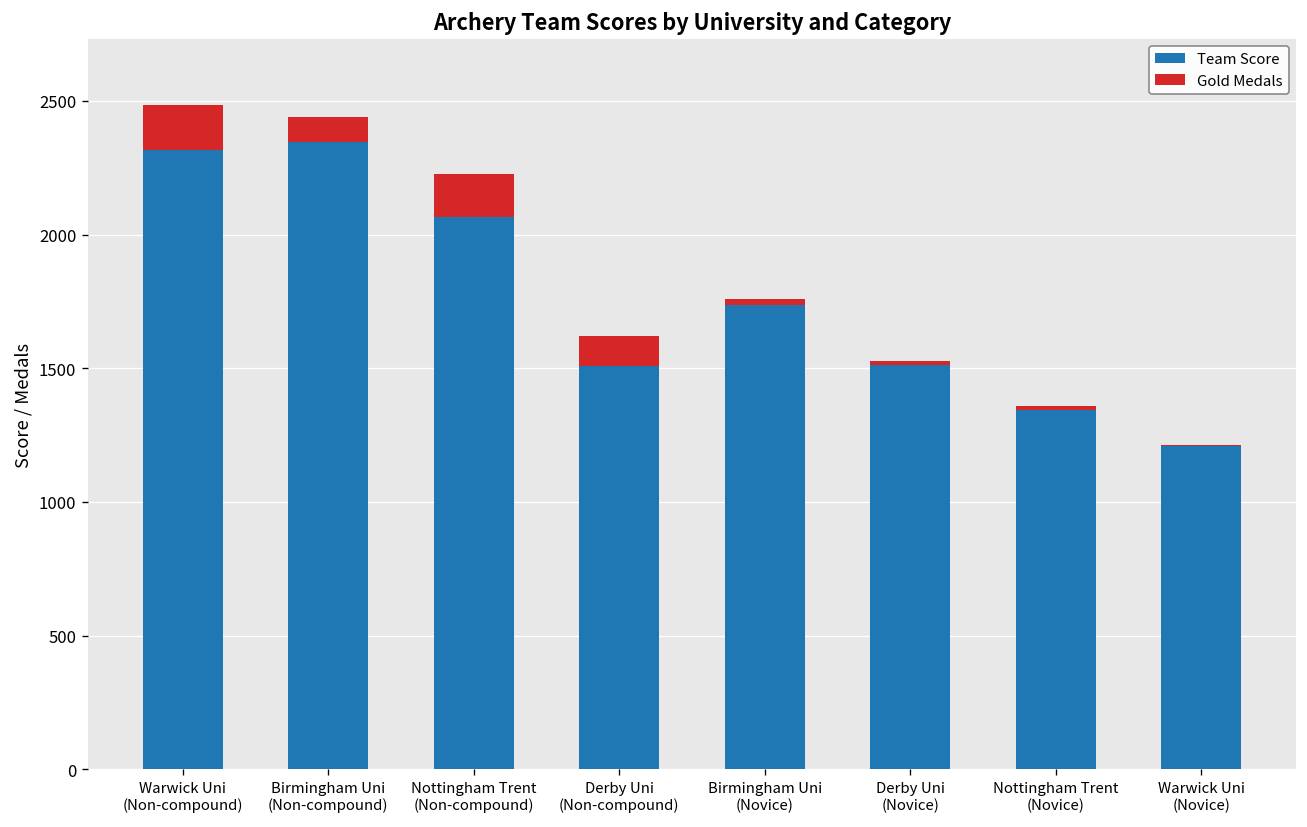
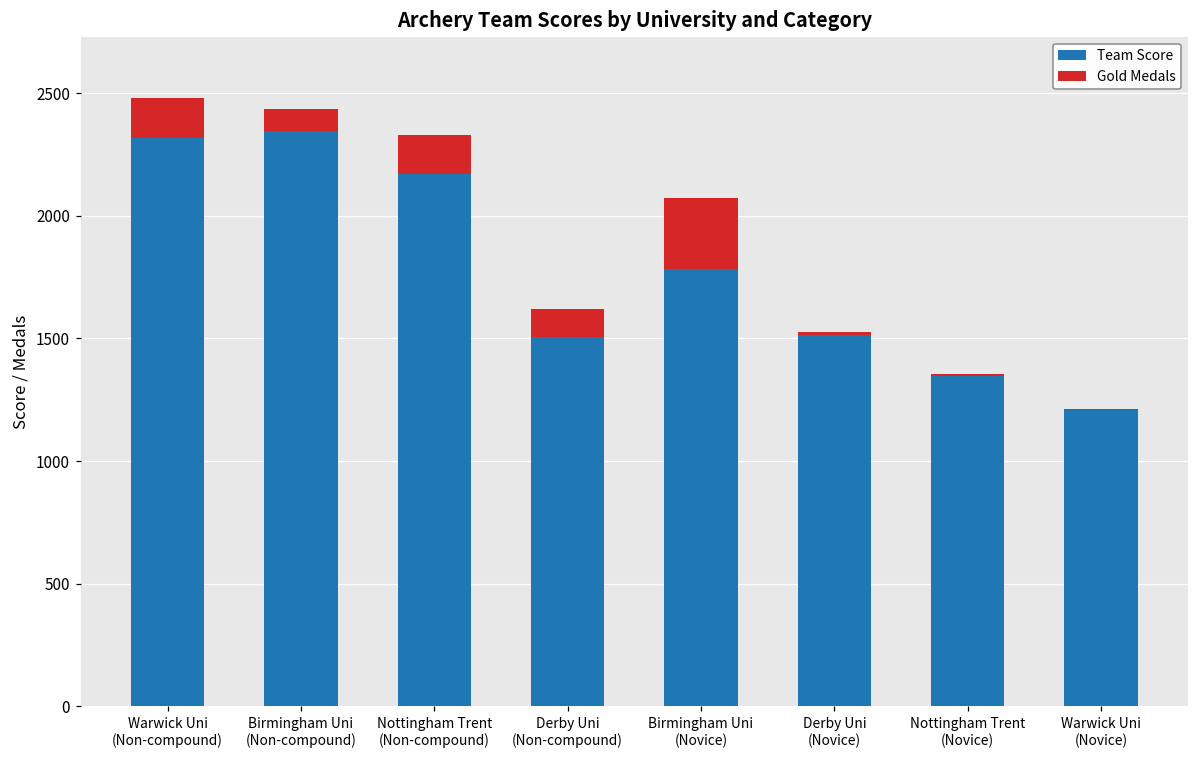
Team Score, Nottingham Trent (Non-compound): 2070 -> 2170
Team Score, Birmingham Uni (Novice): 1740 -> 1780
Gold Medals, Birmingham Uni (Novice): 20 -> 290
